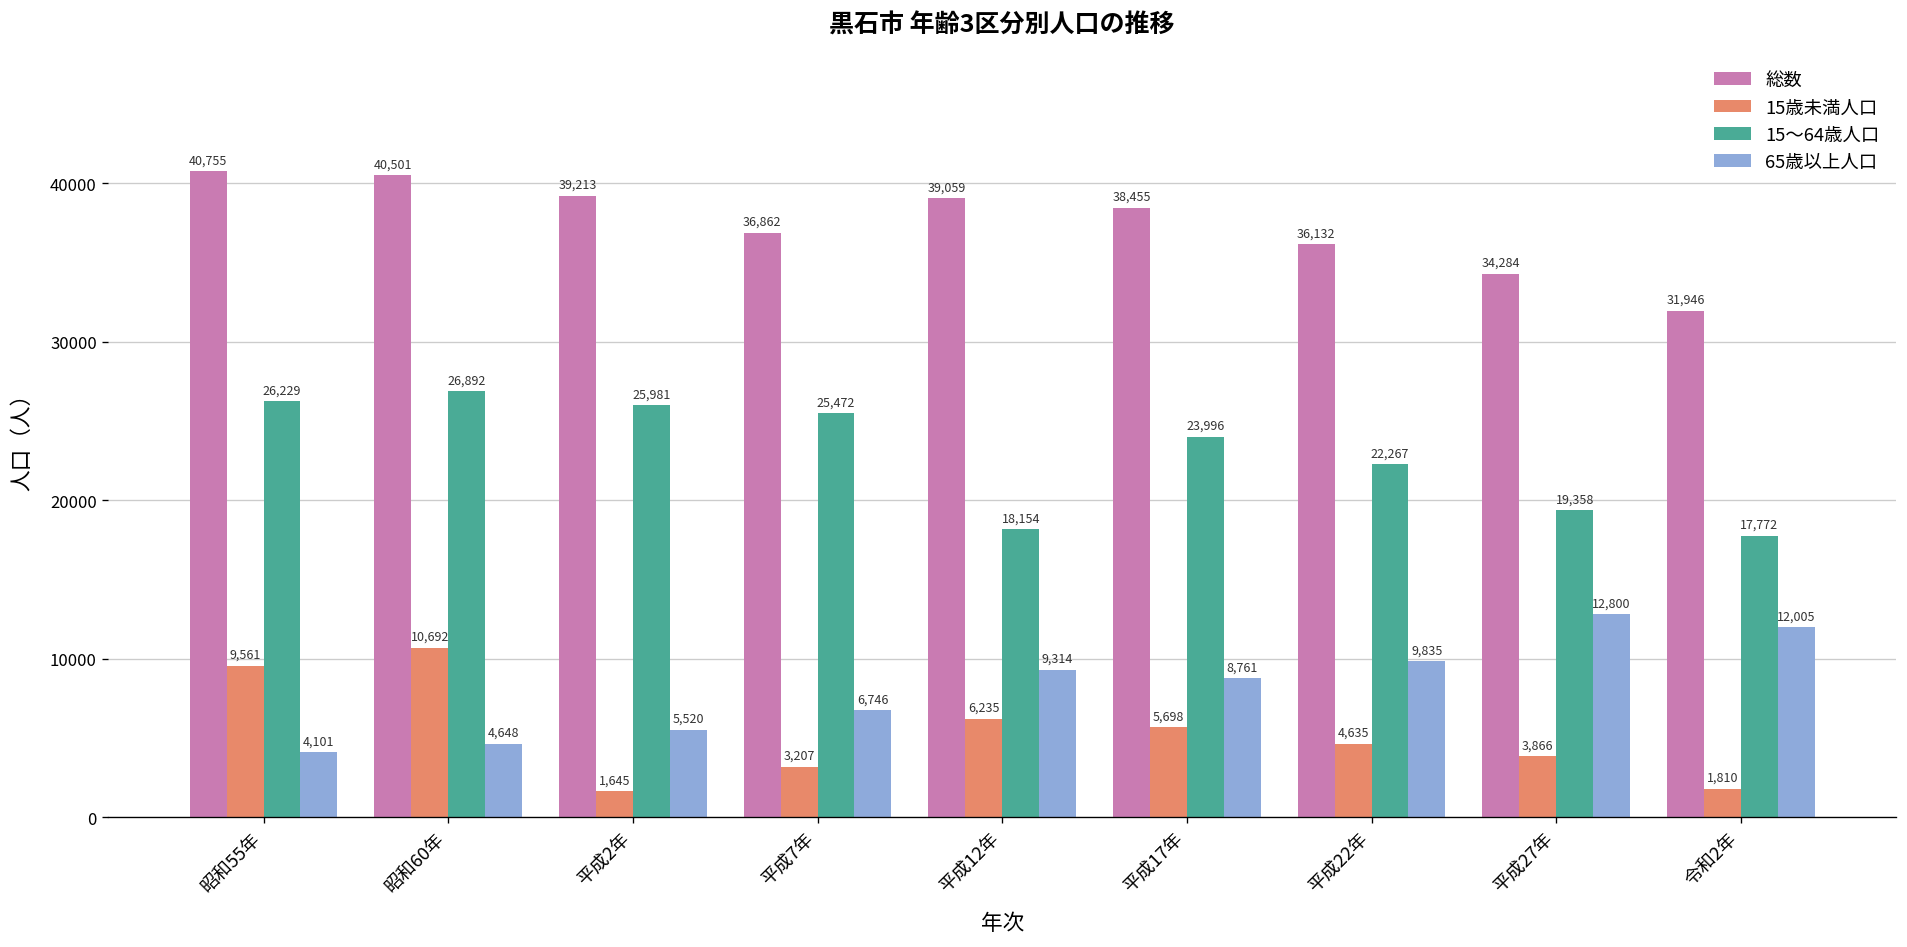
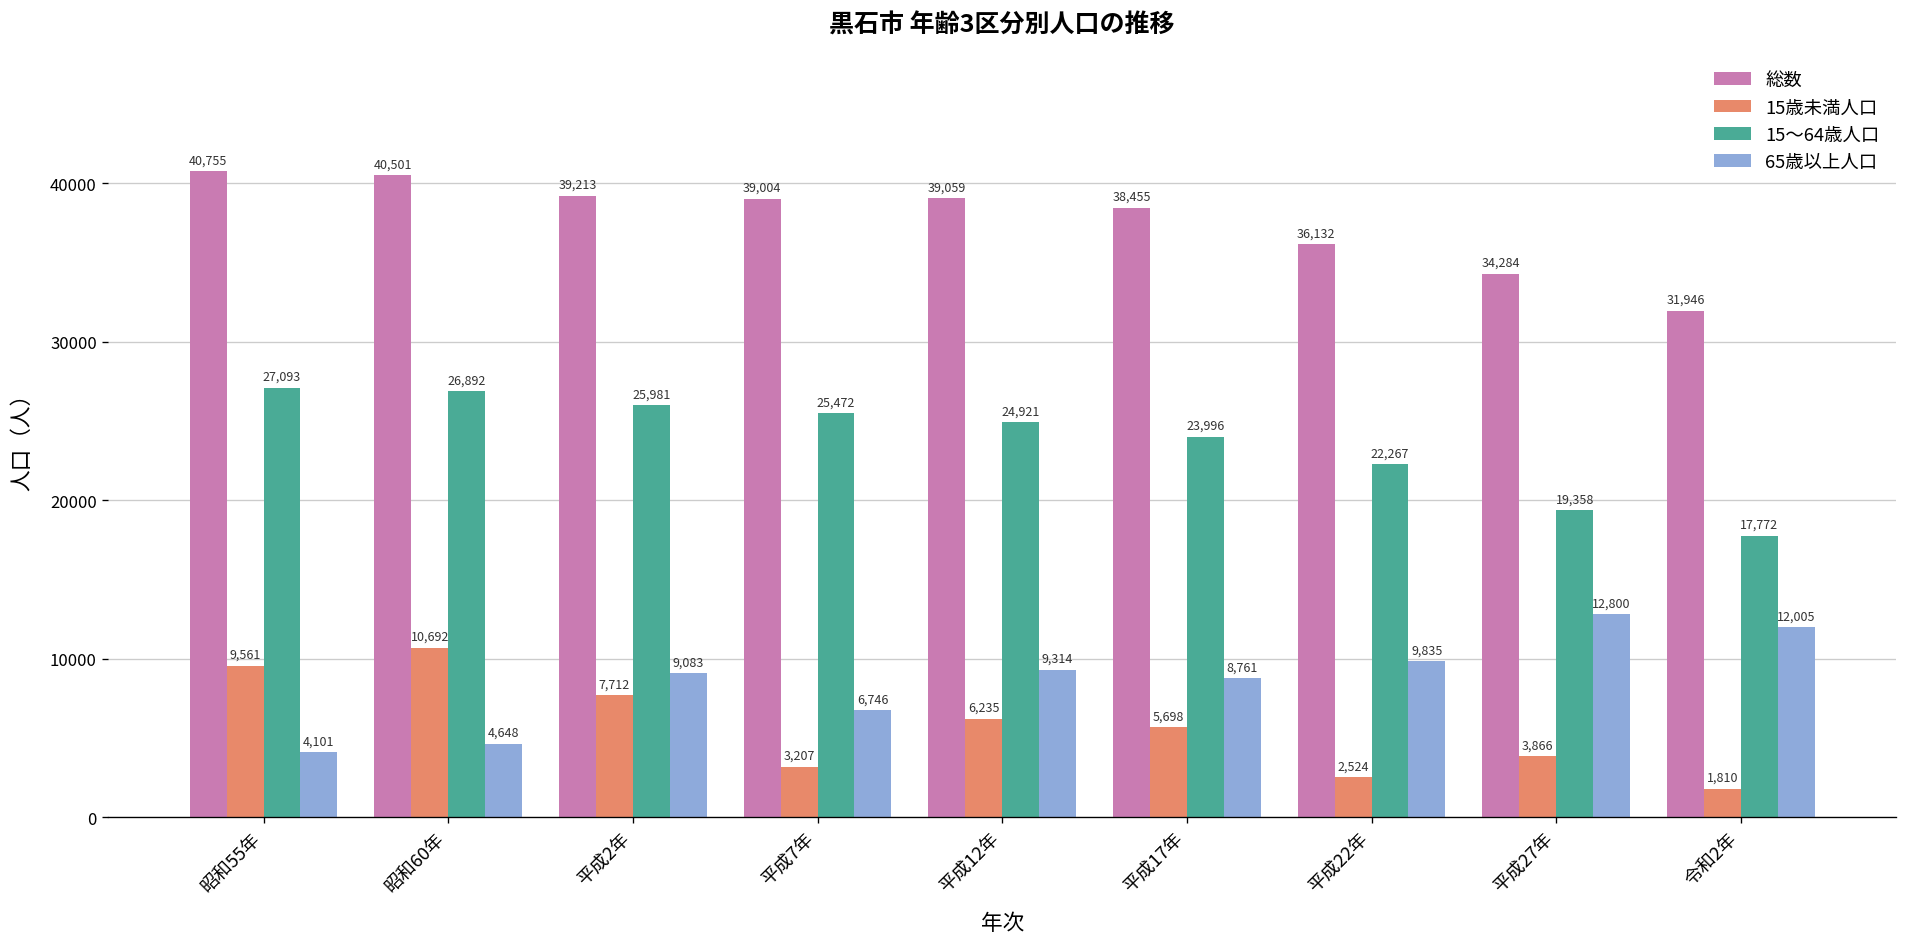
15～64歳人口, 昭和55年: 26,229 -> 27,093
15歳未満人口, 平成2年: 1,645 -> 7,712
65歳以上人口, 平成2年: 5,520 -> 9,083
総数, 平成7年: 36,862 -> 39,004
15～64歳人口, 平成12年: 18,154 -> 24,921
15歳未満人口, 平成22年: 4,635 -> 2,524
